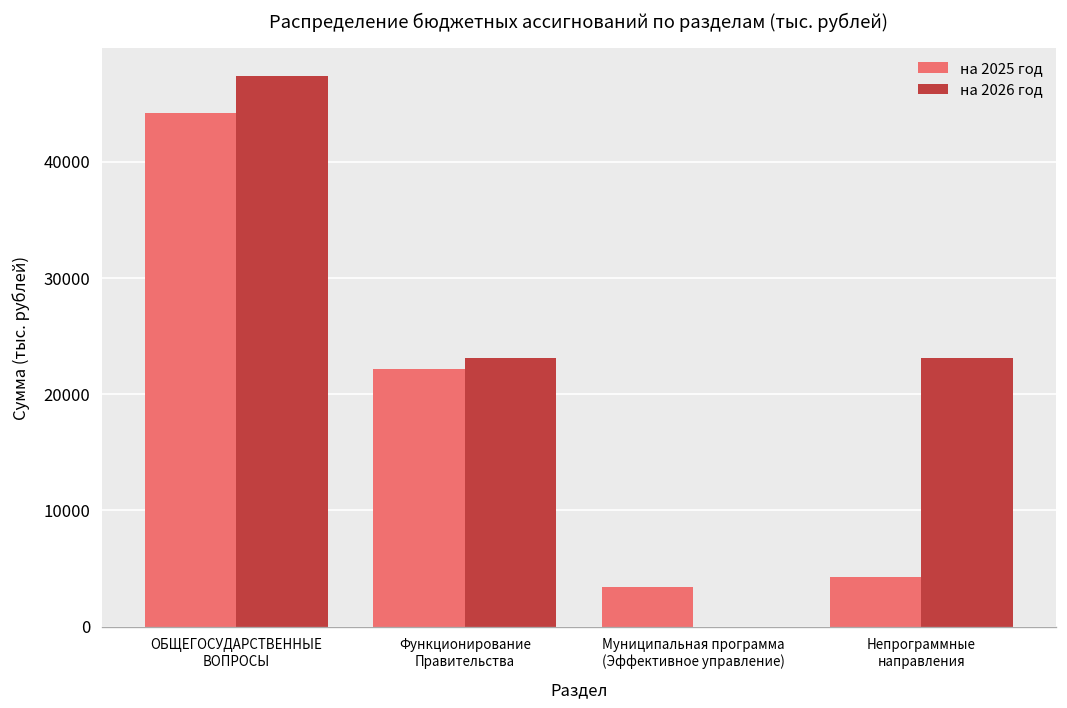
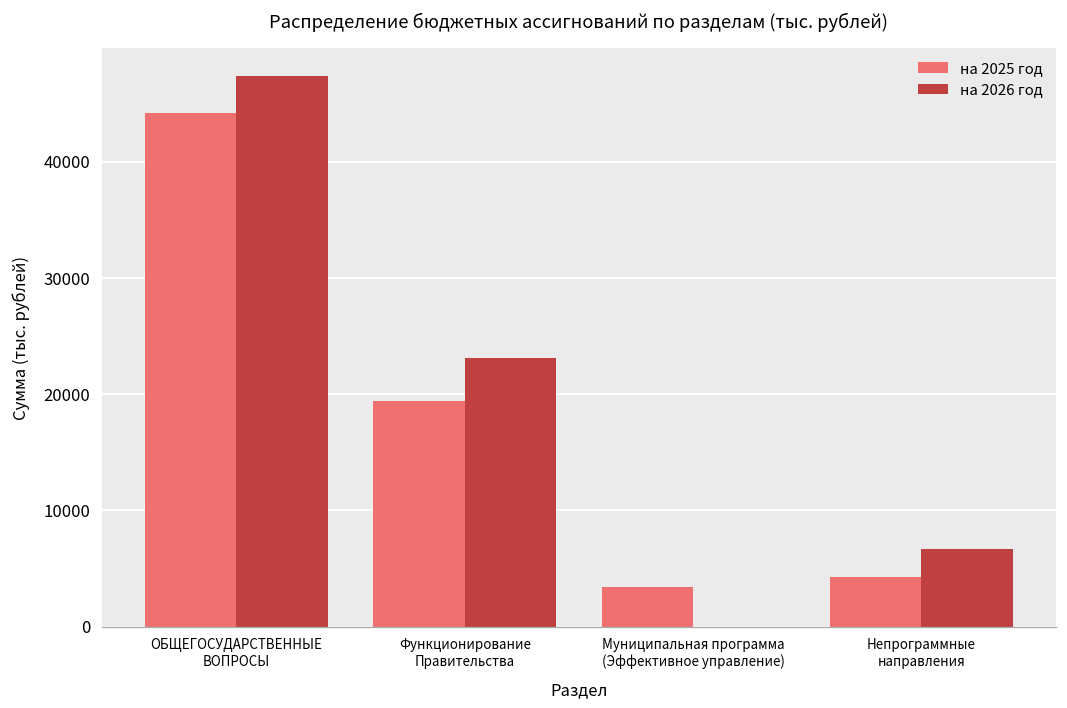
на 2025 год, Функционирование Правительства: 22000 -> 19000
на 2026 год, Непрограммные направления: 23000 -> 7000
